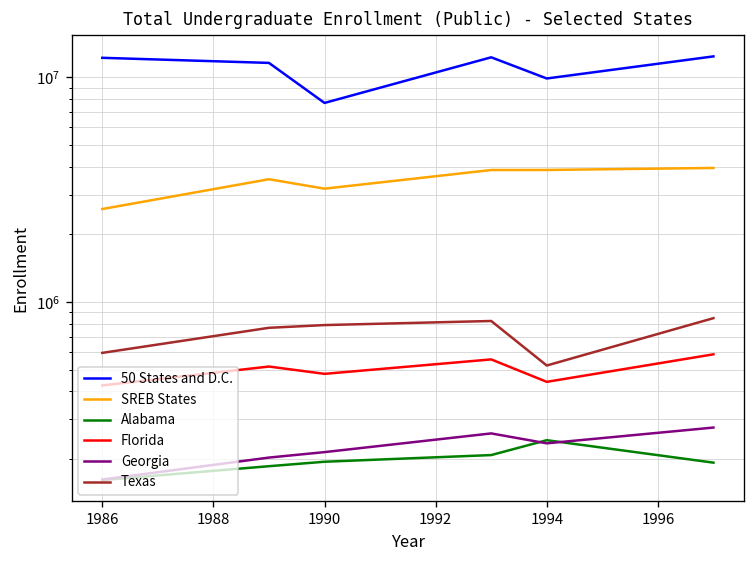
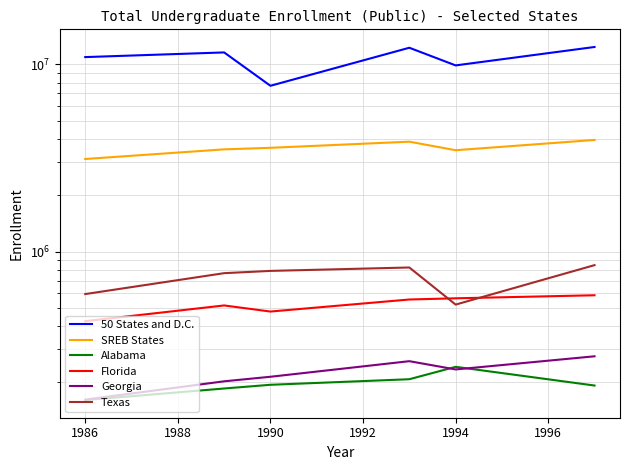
50 States and D.C., 1986: 12000000 -> 11000000
SREB States, 1986: 2600000 -> 3100000
SREB States, 1990: 3200000 -> 3600000
SREB States, 1994: 3900000 -> 3500000
Florida, 1994: 440000 -> 560000
